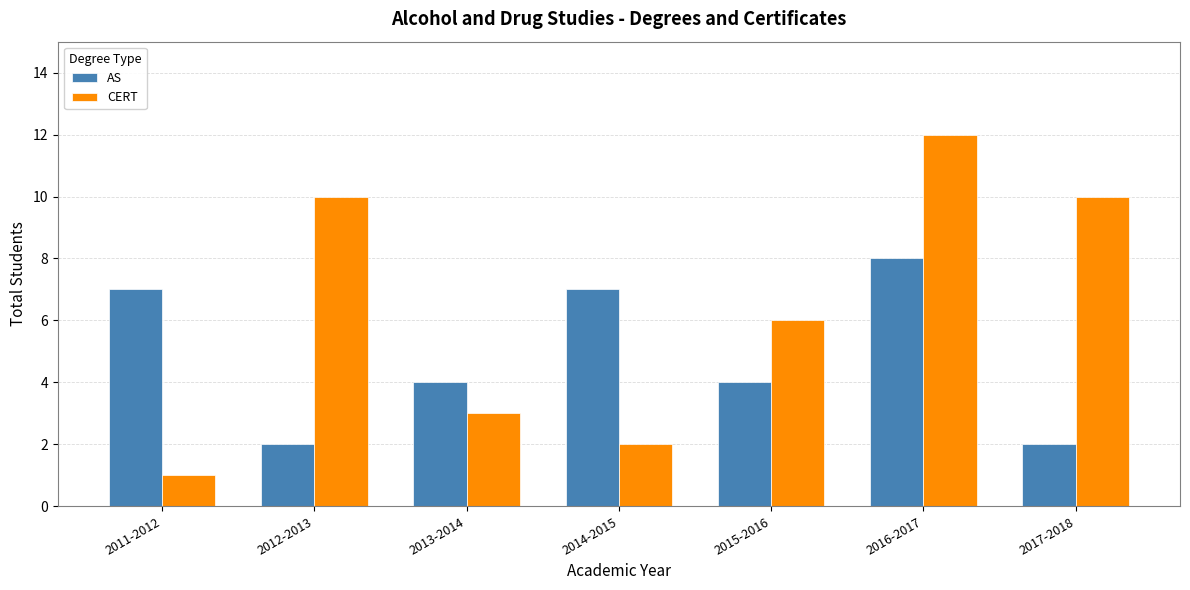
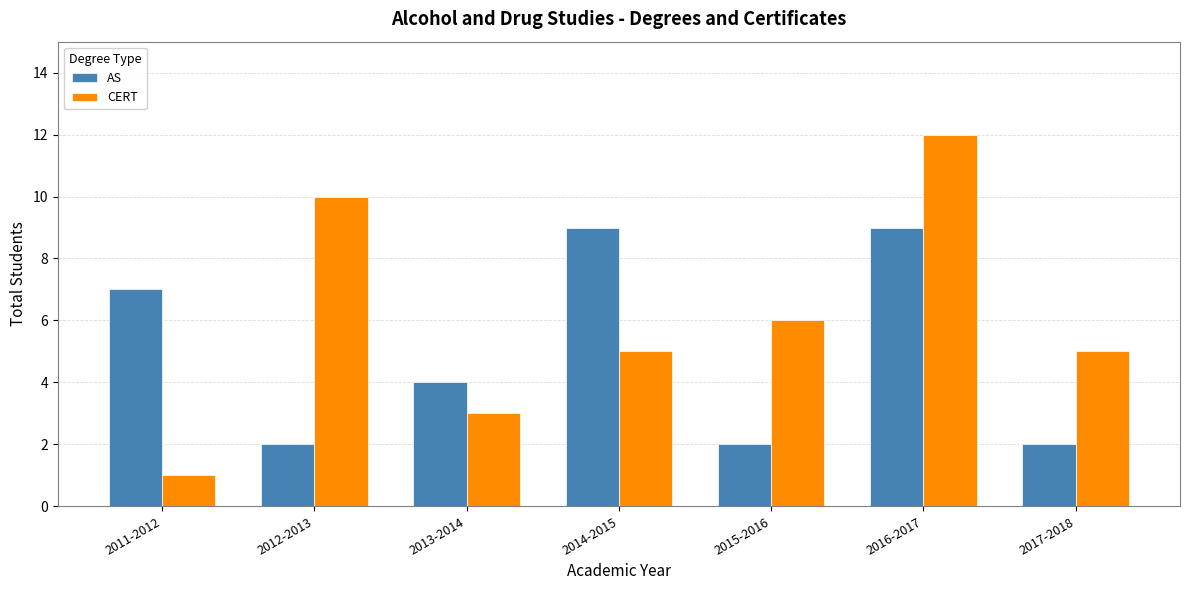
AS, 2014-2015: 7 -> 9
CERT, 2014-2015: 2 -> 5
AS, 2015-2016: 4 -> 2
AS, 2016-2017: 8 -> 9
CERT, 2017-2018: 10 -> 5
